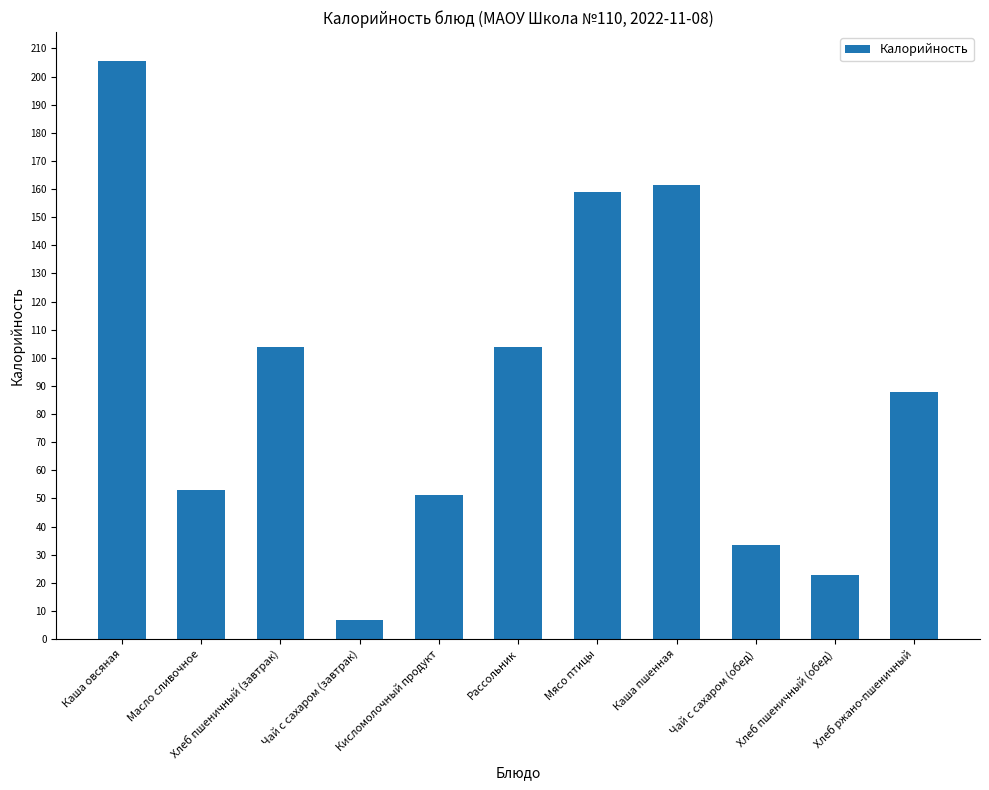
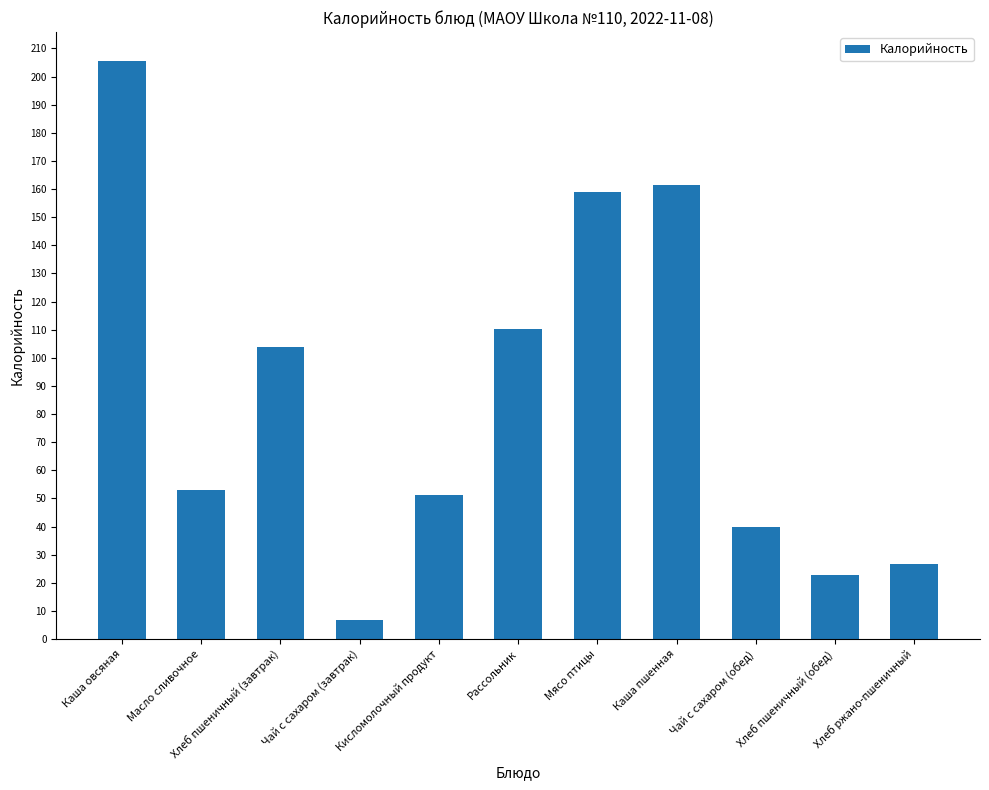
Рассольник: 104 -> 110
Чай с сахаром (обед): 33 -> 40
Хлеб ржано-пшеничный: 88 -> 27
